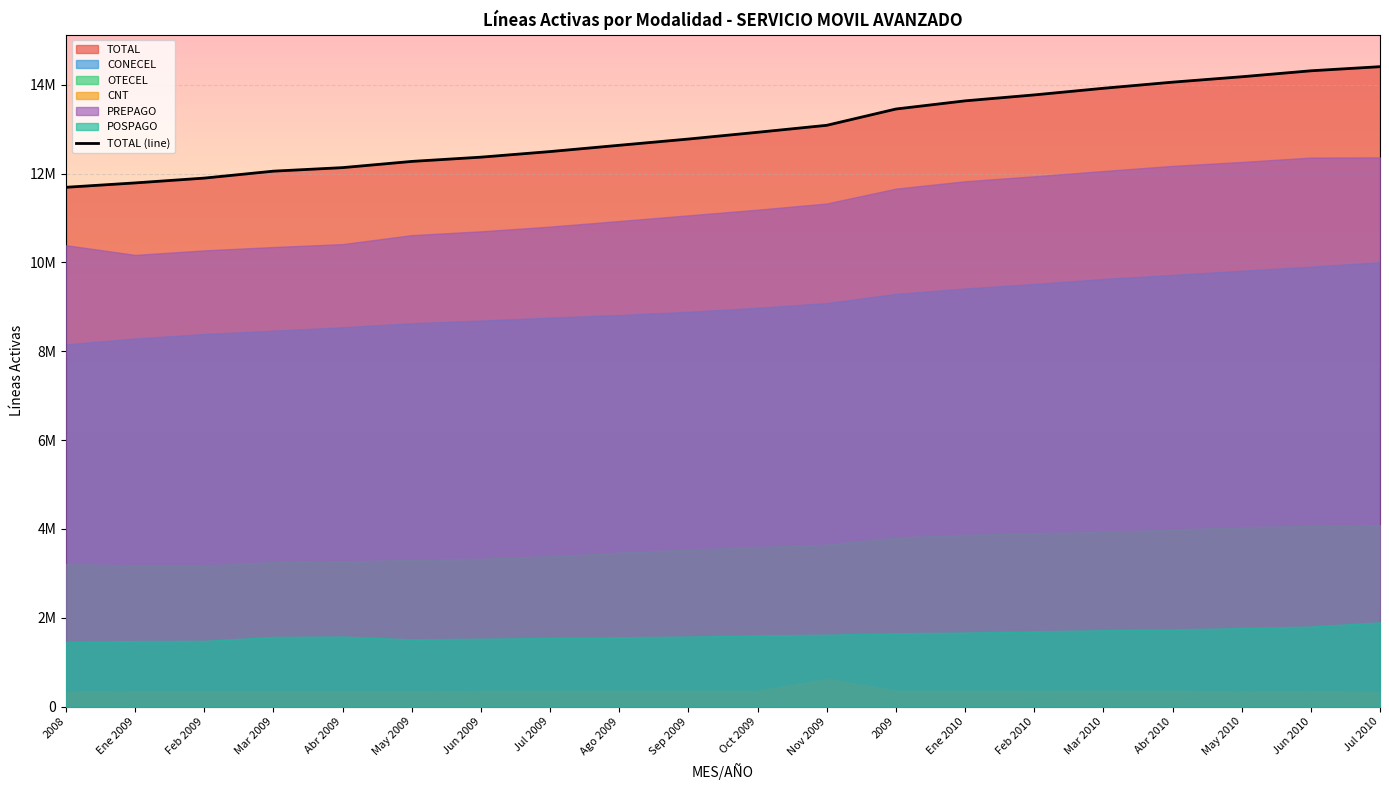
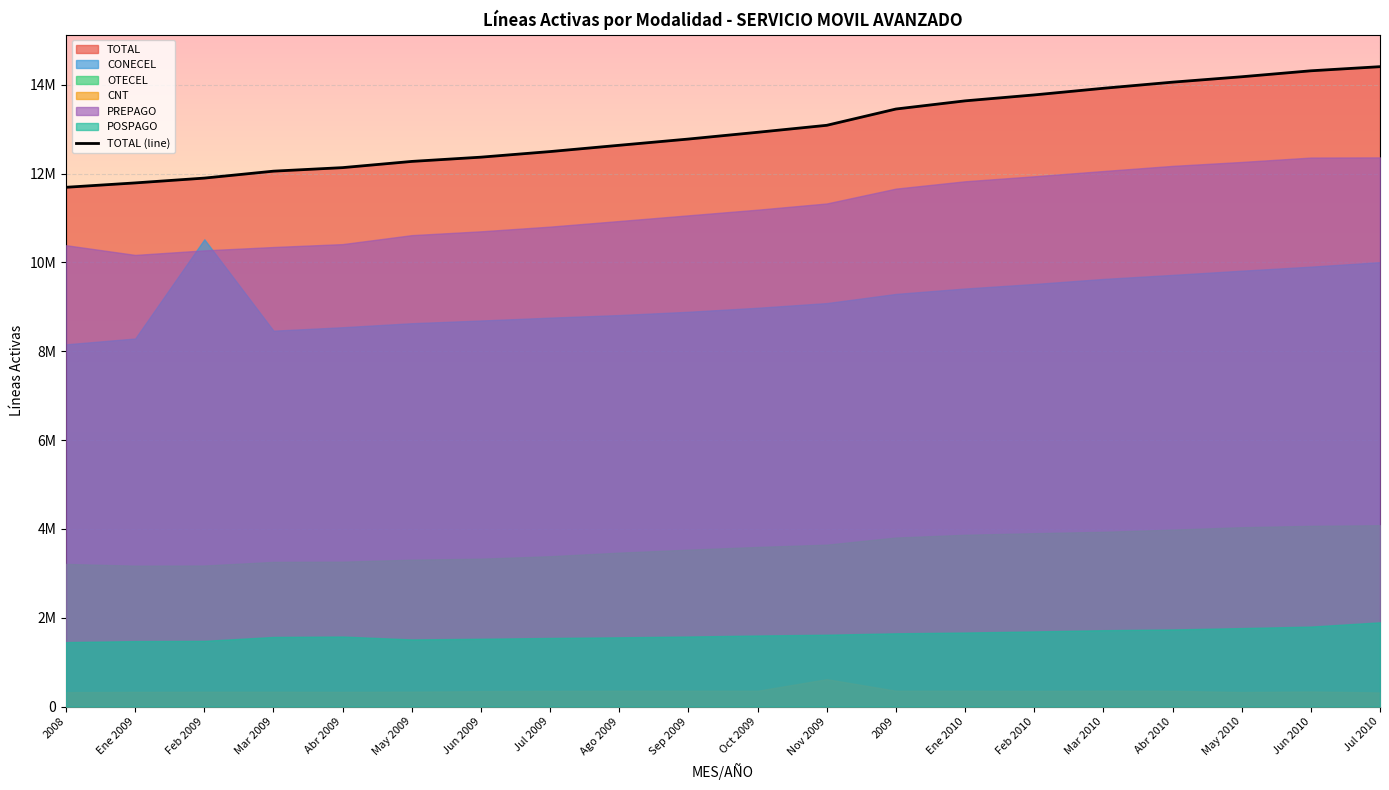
CONECEL, Feb 2009: 8400000 -> 10500000
